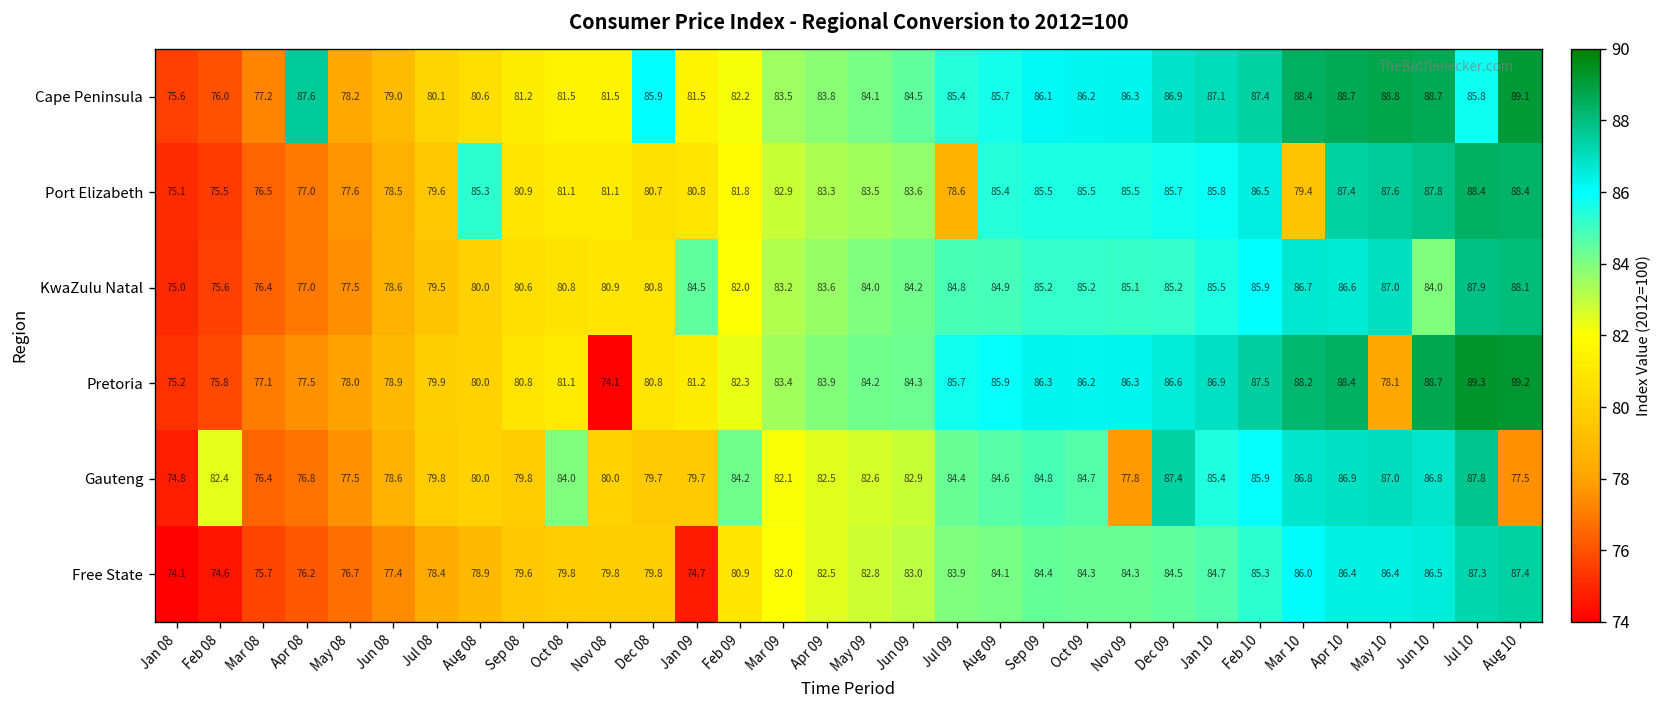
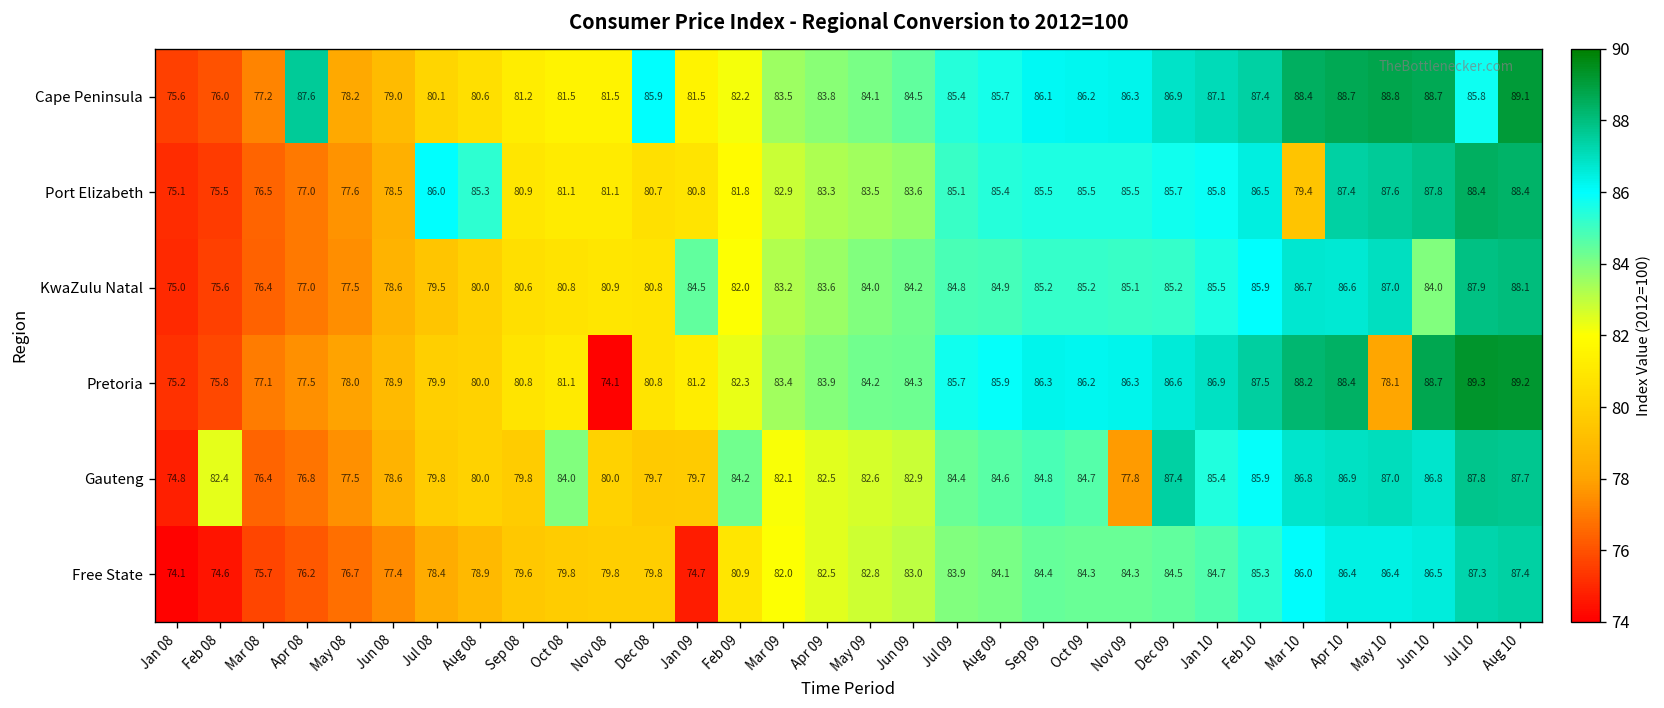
Port Elizabeth, Jul 08: 79.6 -> 86.0
Port Elizabeth, Jul 09: 78.6 -> 85.1
Gauteng, Aug 10: 77.5 -> 87.7
